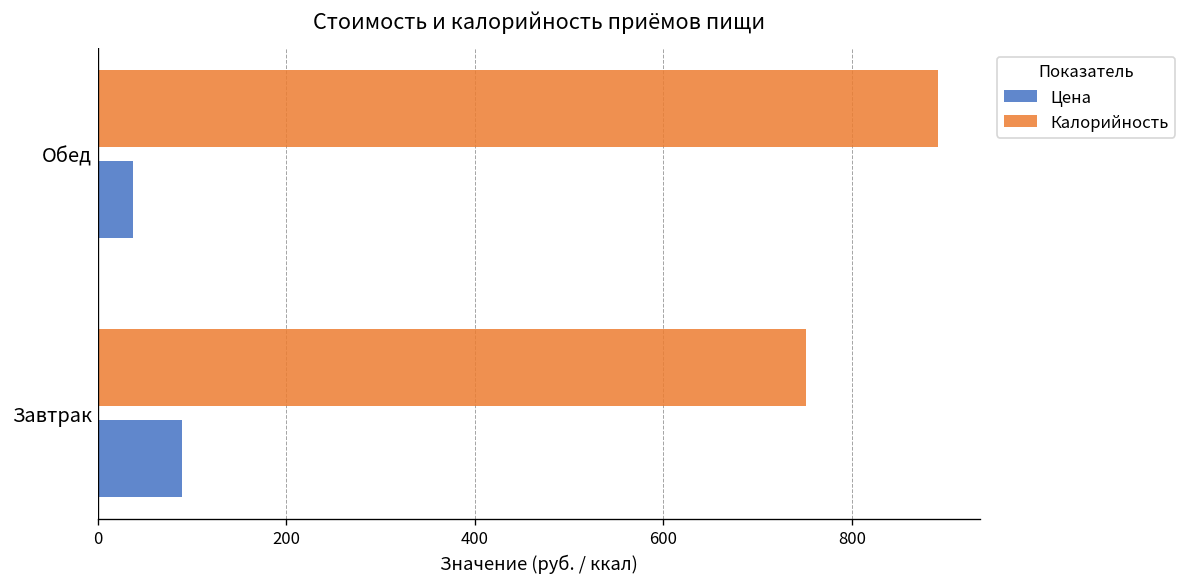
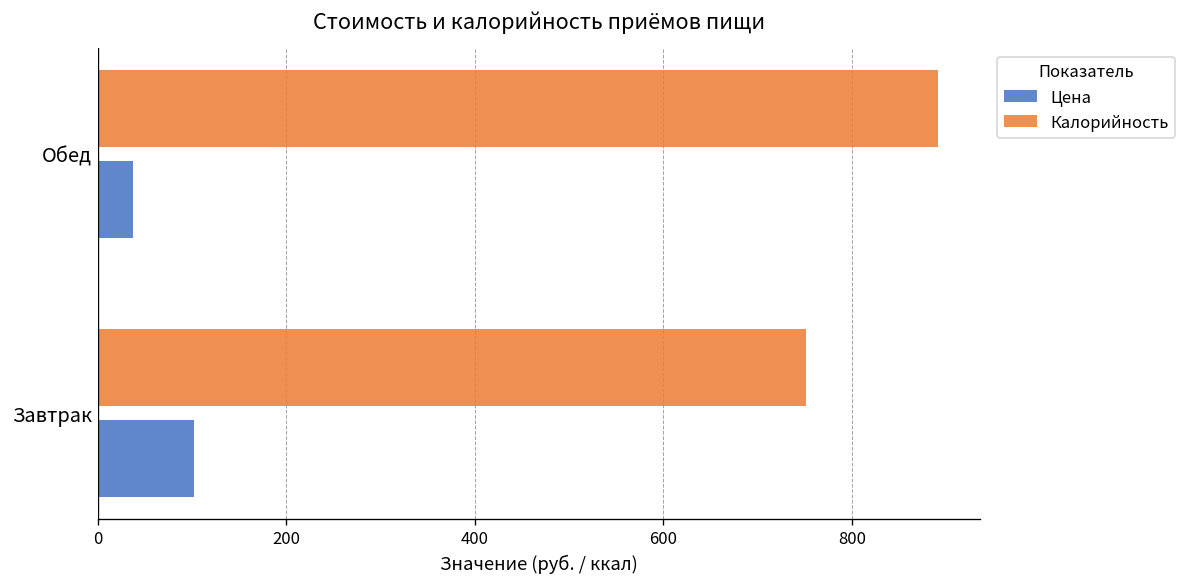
Цена, Завтрак: 90 -> 100
